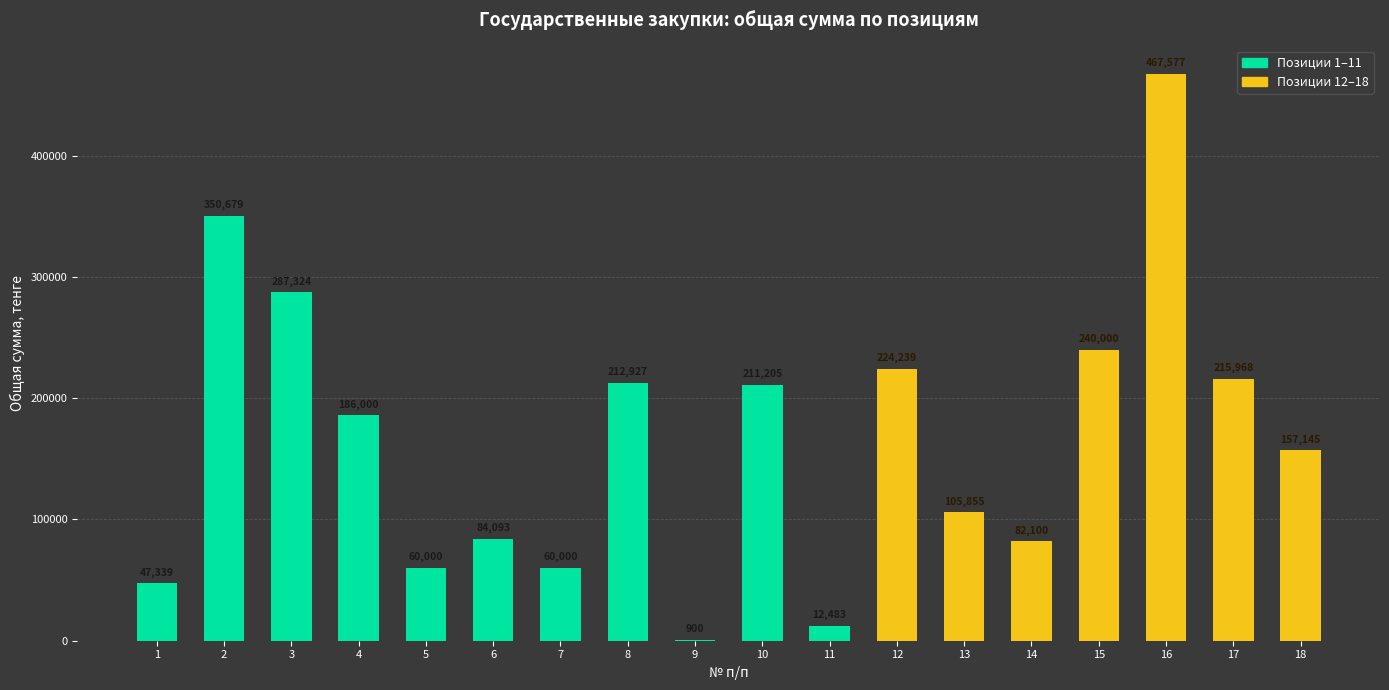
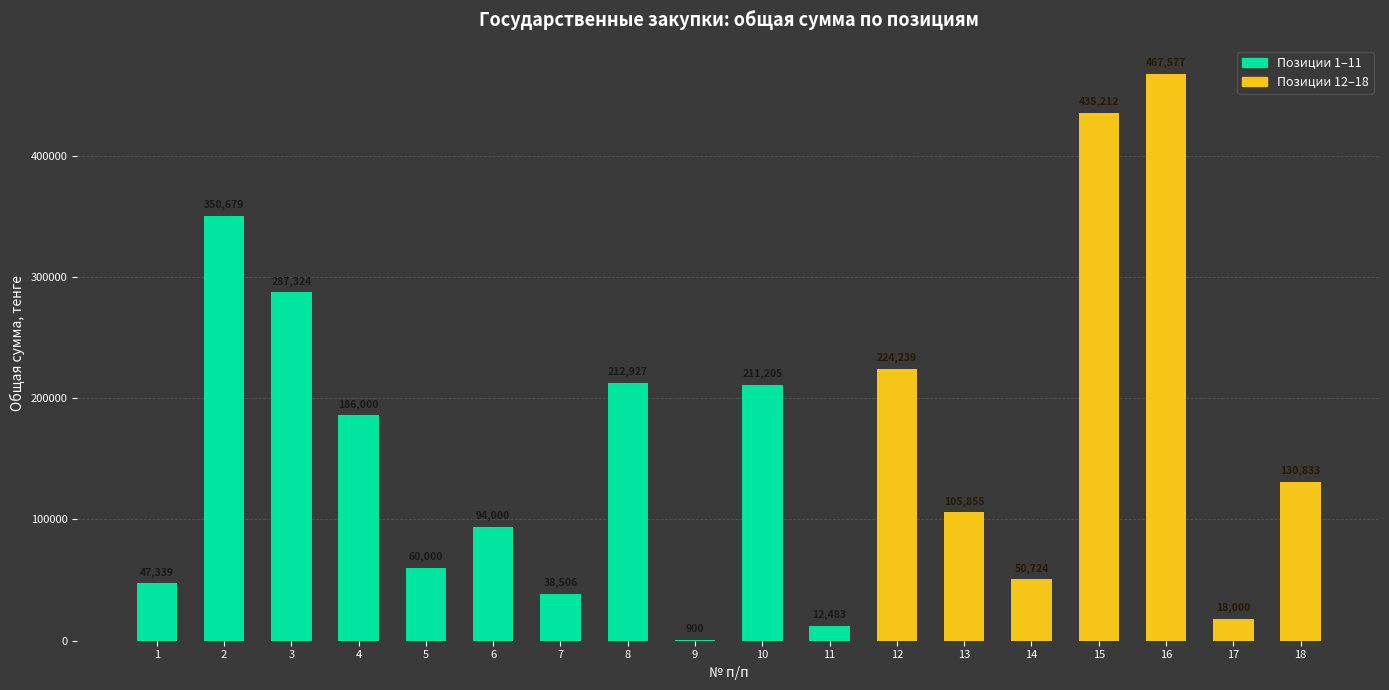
6: 84000 -> 94000
7: 60000 -> 39000
14: 82,100 -> 50,724
15: 240,000 -> 435,212
17: 215,968 -> 18,000
18: 157,145 -> 130,833
